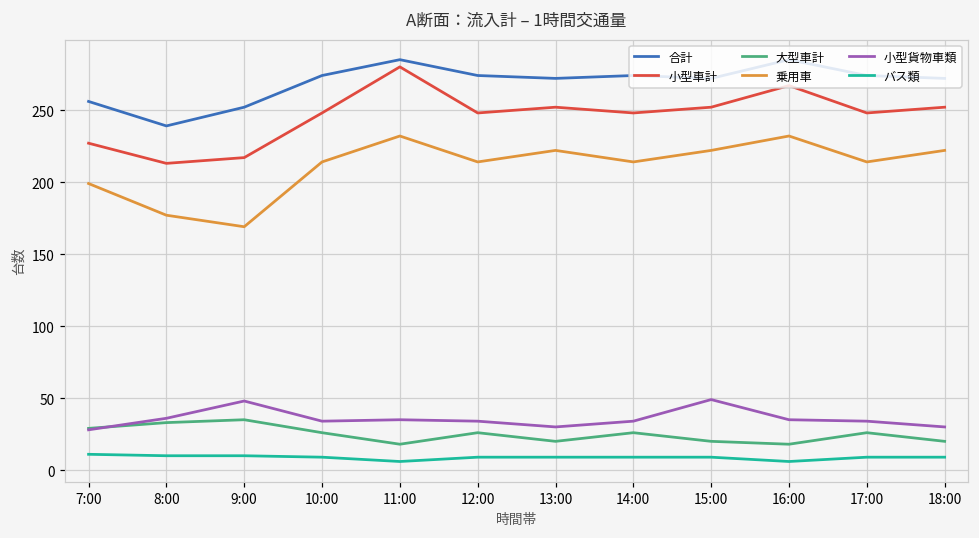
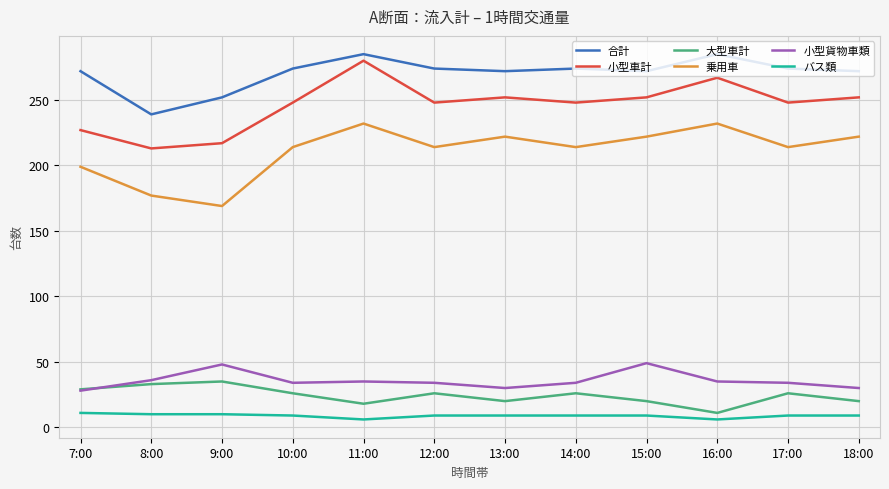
合計, 7:00: 256 -> 272
大型車計, 16:00: 18 -> 11
